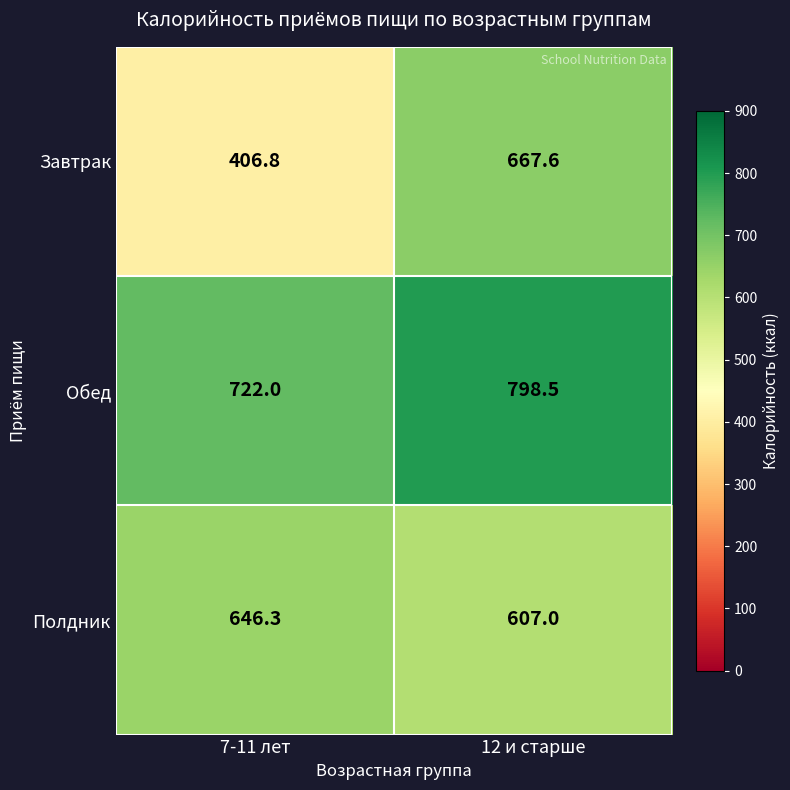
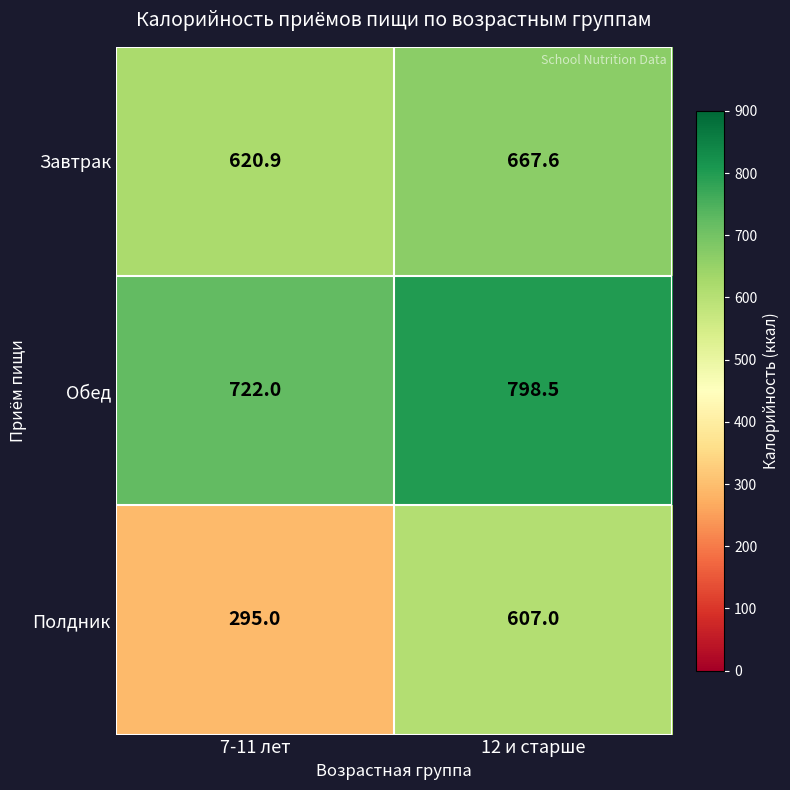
Завтрак, 7-11 лет: 406.8 -> 620.9
Полдник, 7-11 лет: 646.3 -> 295.0
